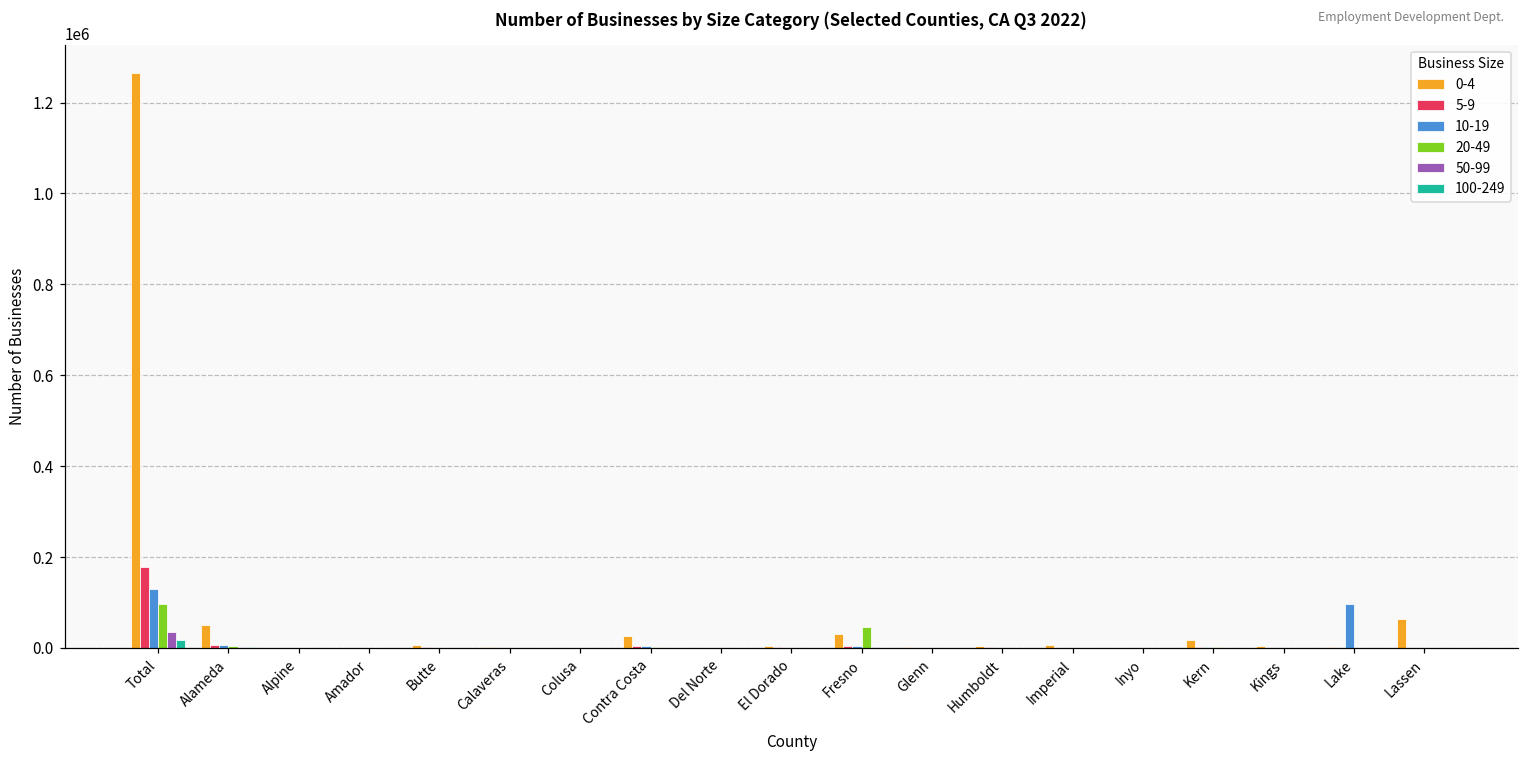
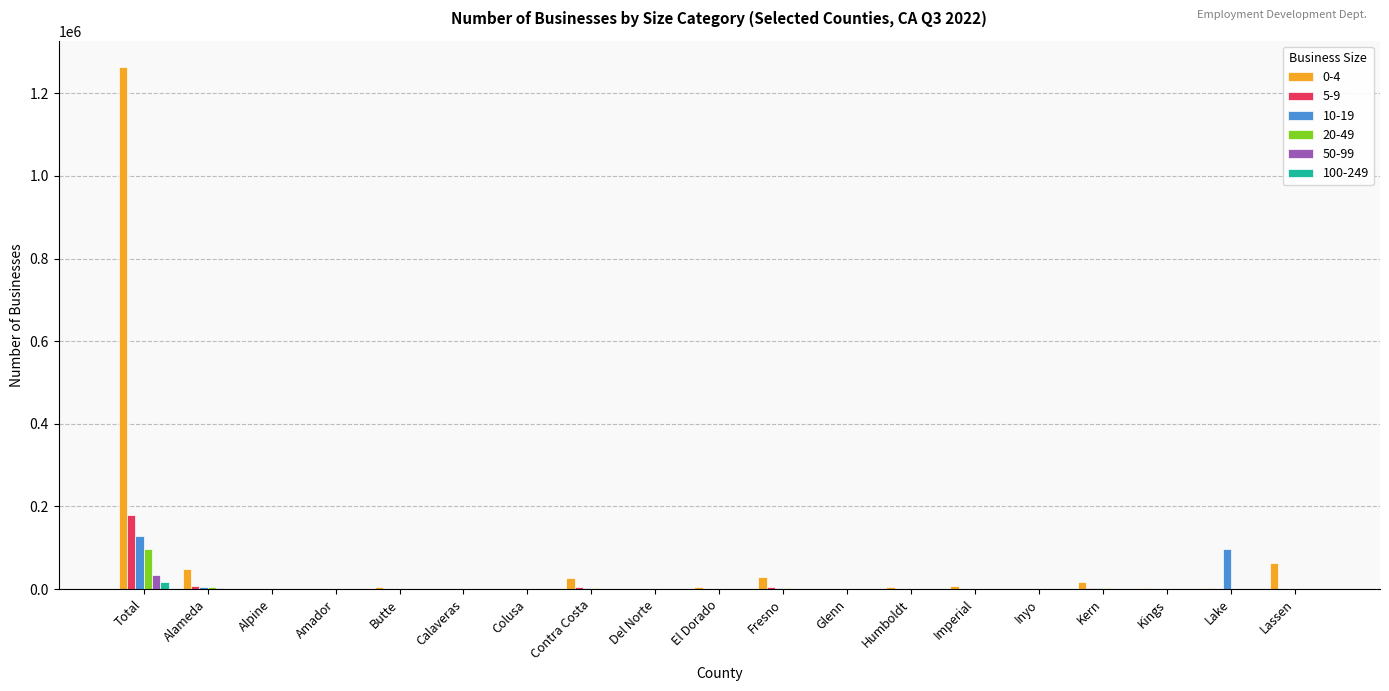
20-49, Fresno: 50000 -> 0
